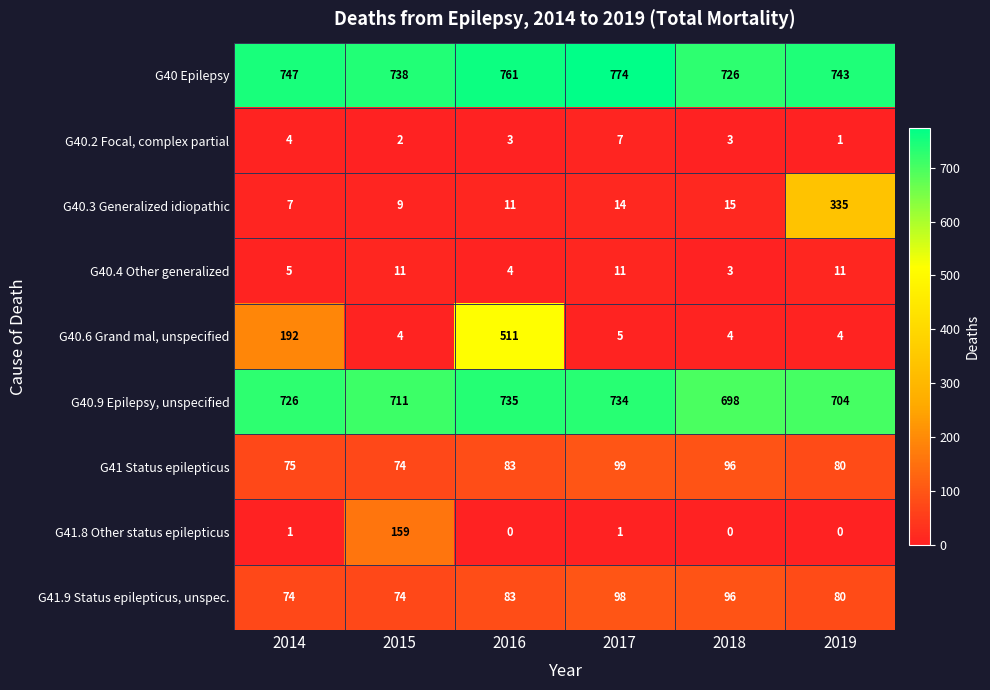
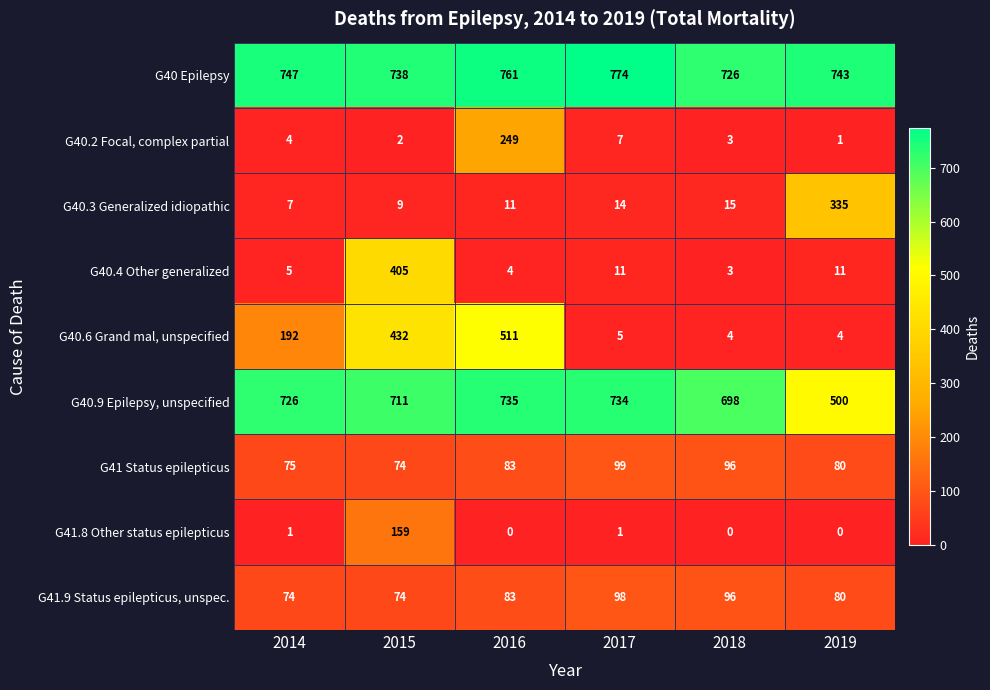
G40.2 Focal, complex partial, 2016: 3 -> 249
G40.4 Other generalized, 2015: 11 -> 405
G40.6 Grand mal, unspecified, 2015: 4 -> 432
G40.9 Epilepsy, unspecified, 2019: 704 -> 500
